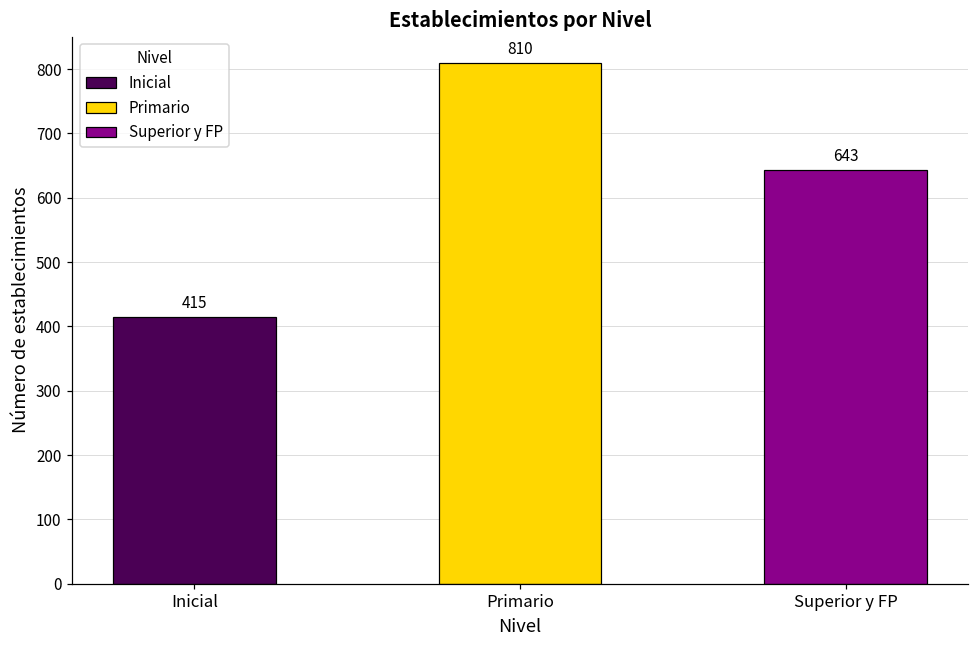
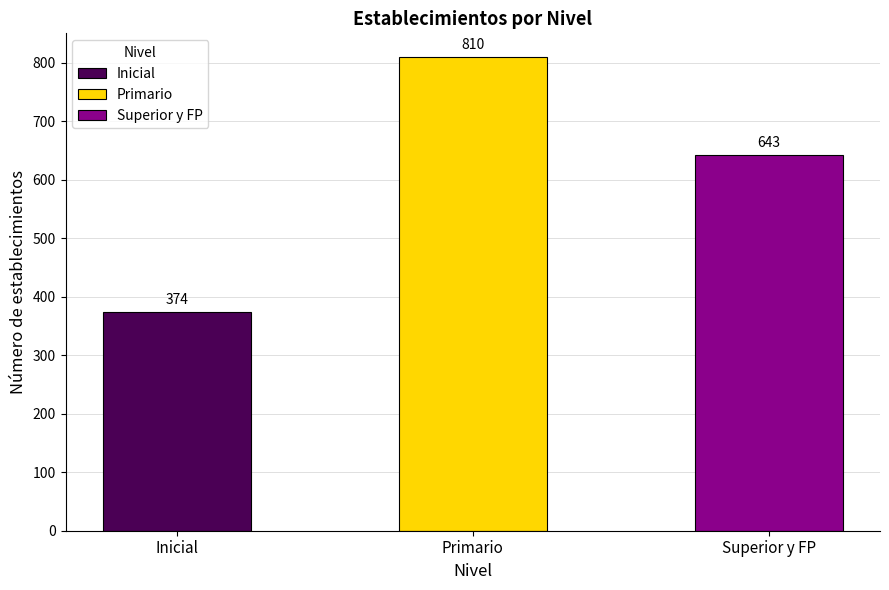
Inicial: 415 -> 374
